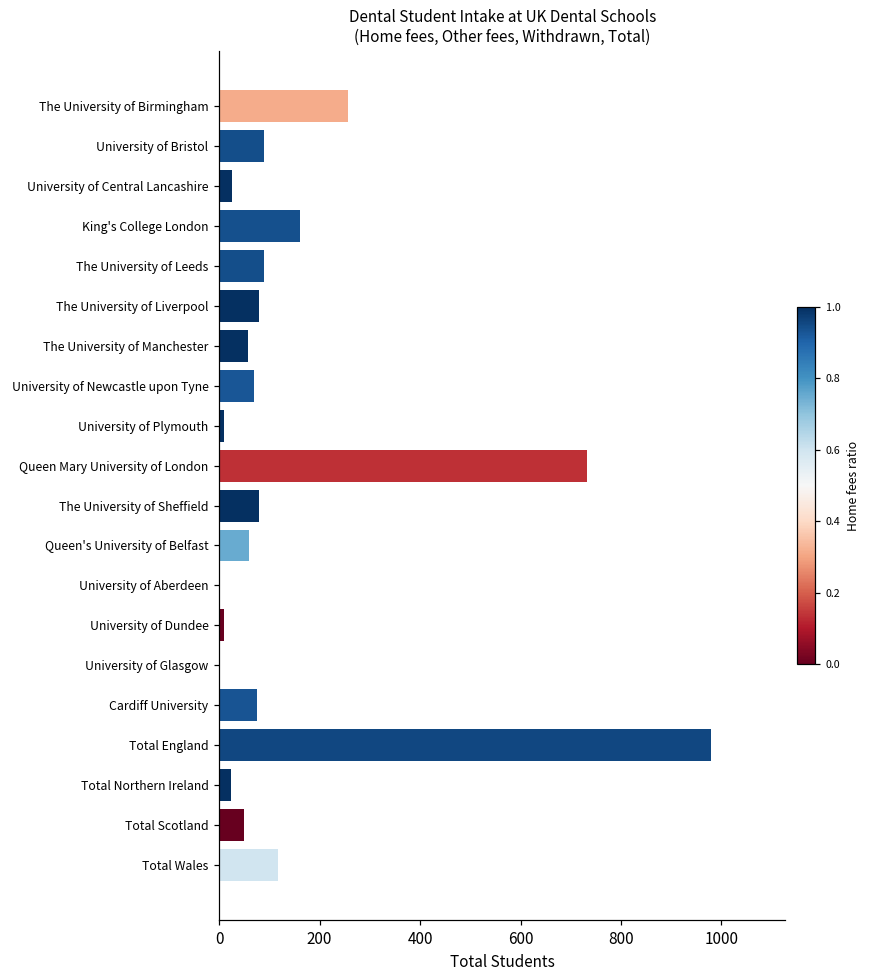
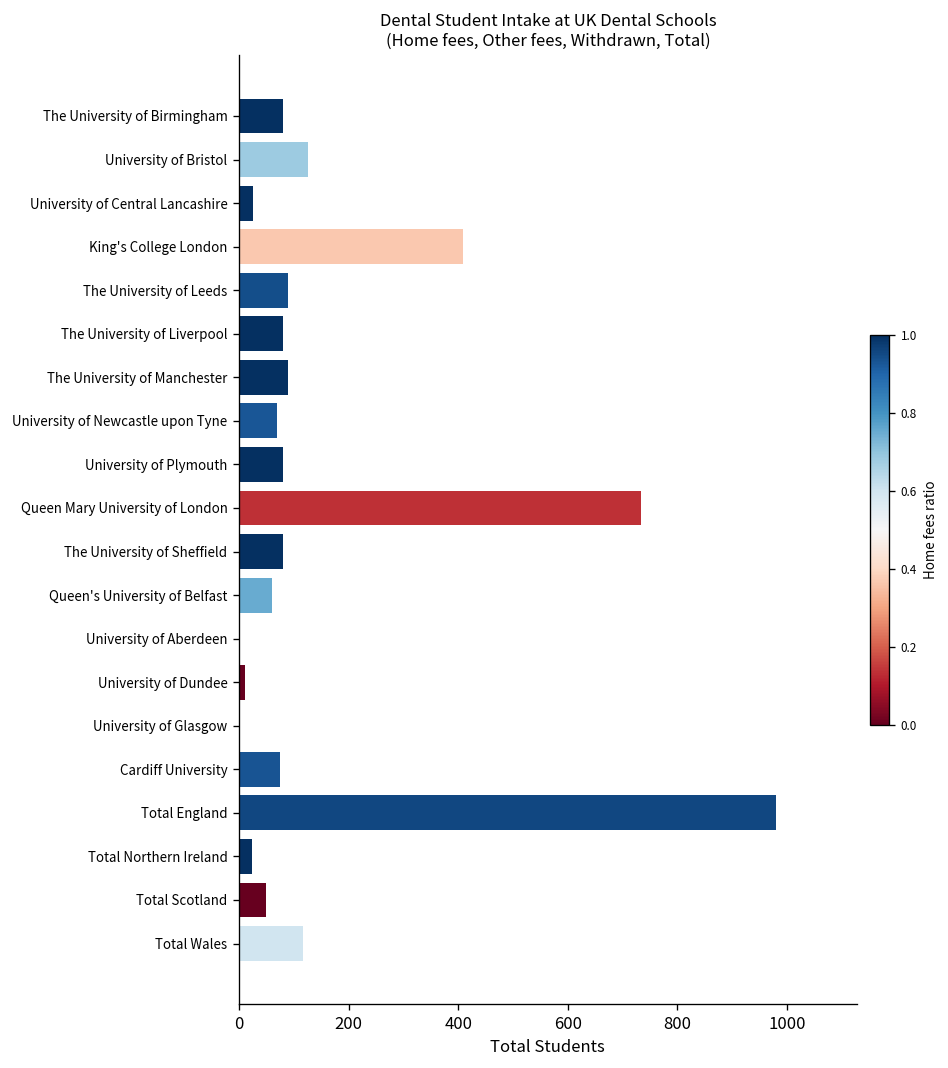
The University of Birmingham: 260 -> 80
University of Bristol: 90 -> 130
King's College London: 160 -> 410
The University of Manchester: 60 -> 90
University of Plymouth: 10 -> 80
